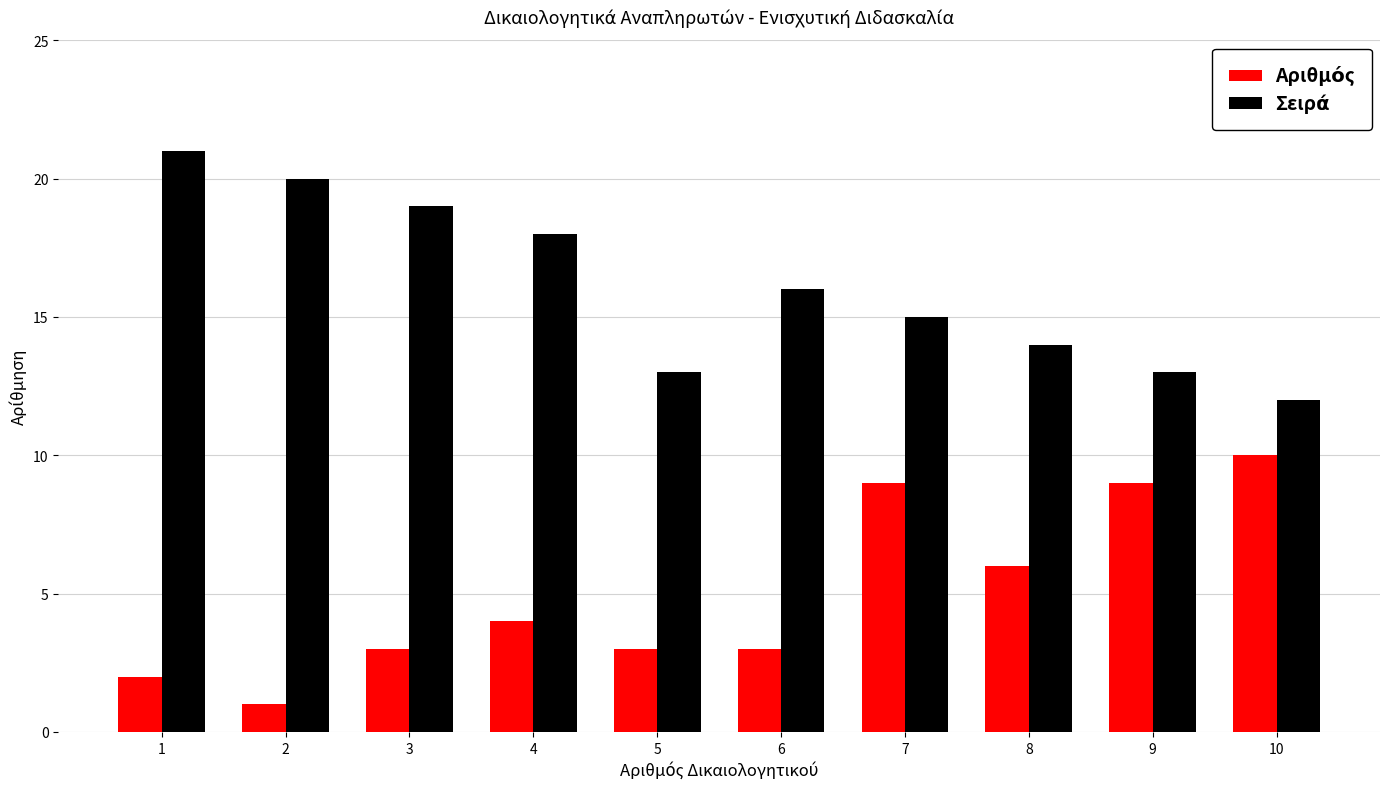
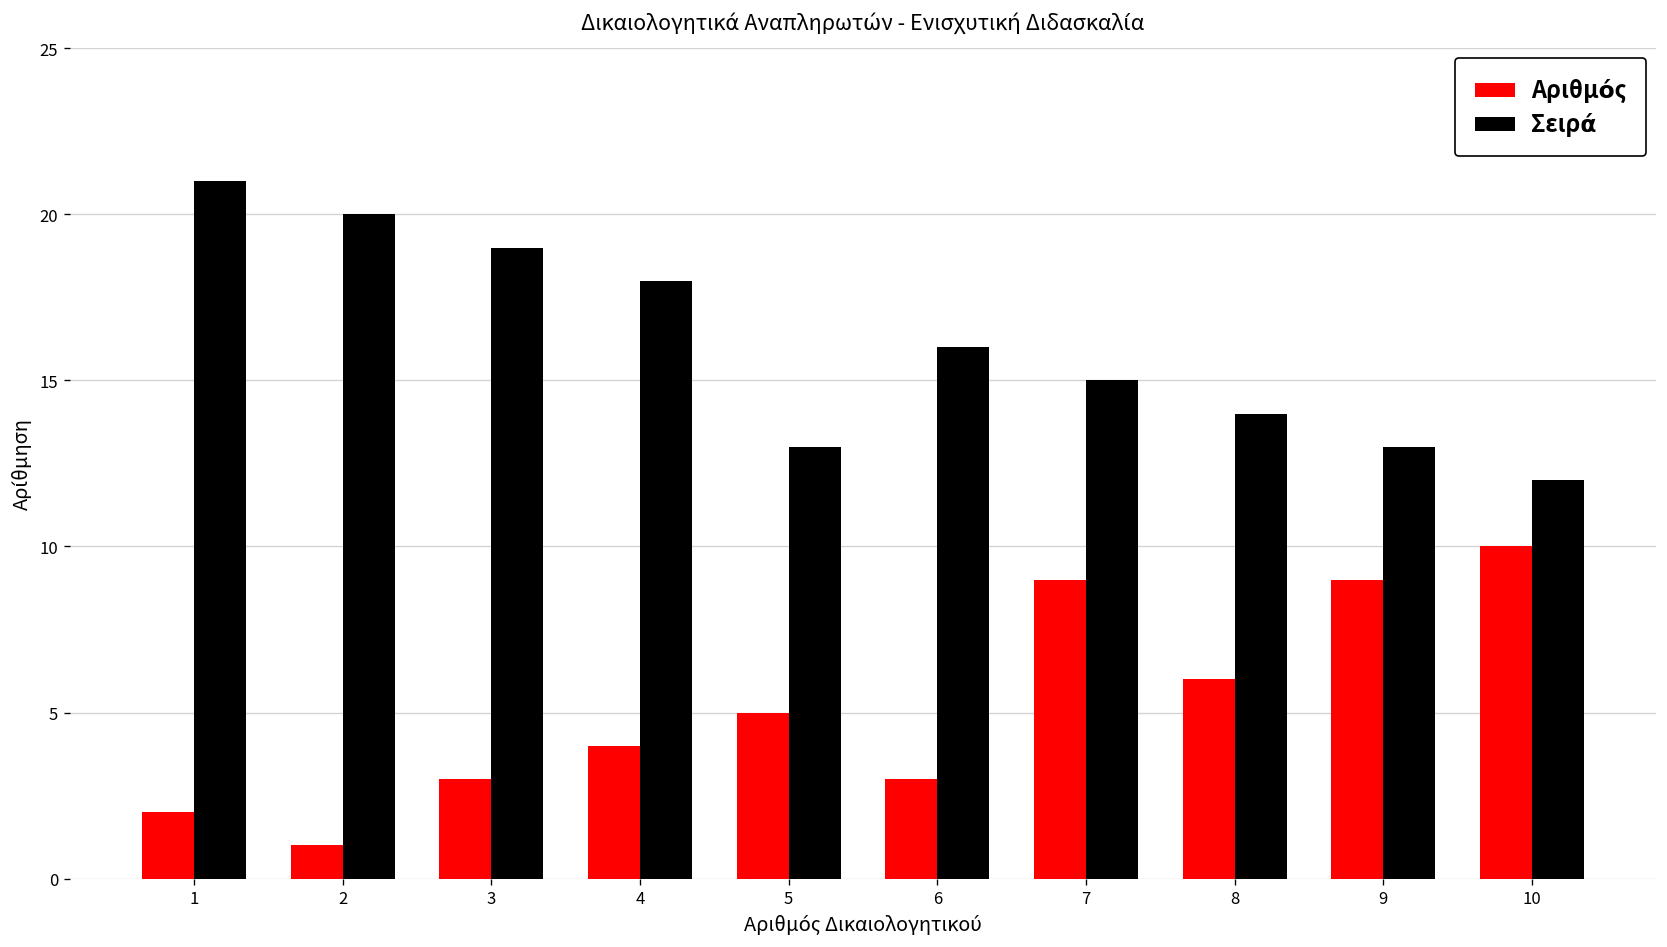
Αριθμός, 5: 3 -> 5
